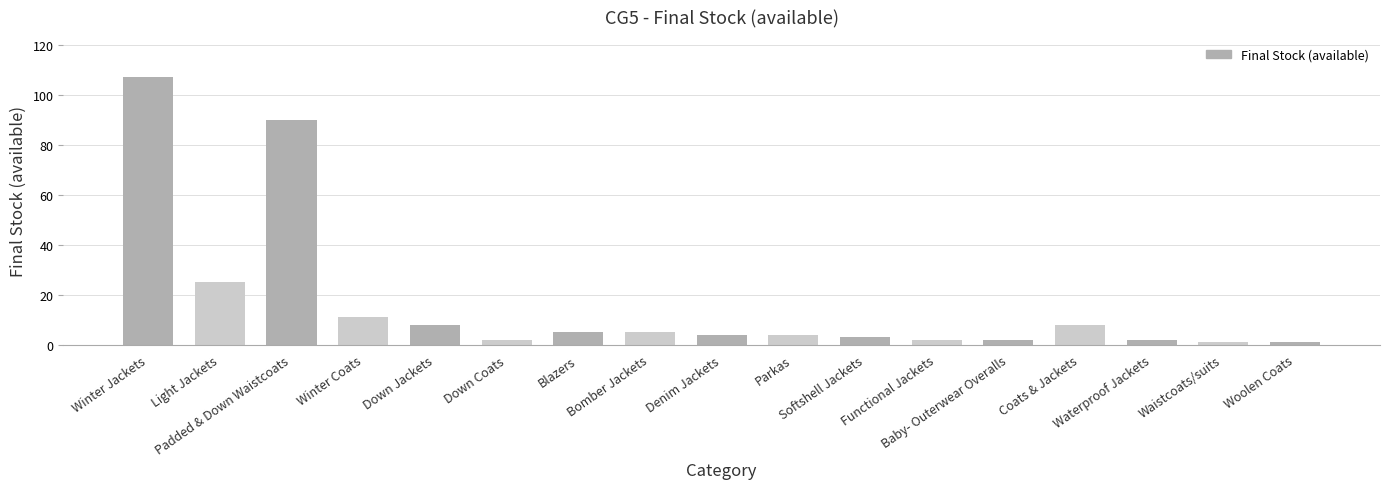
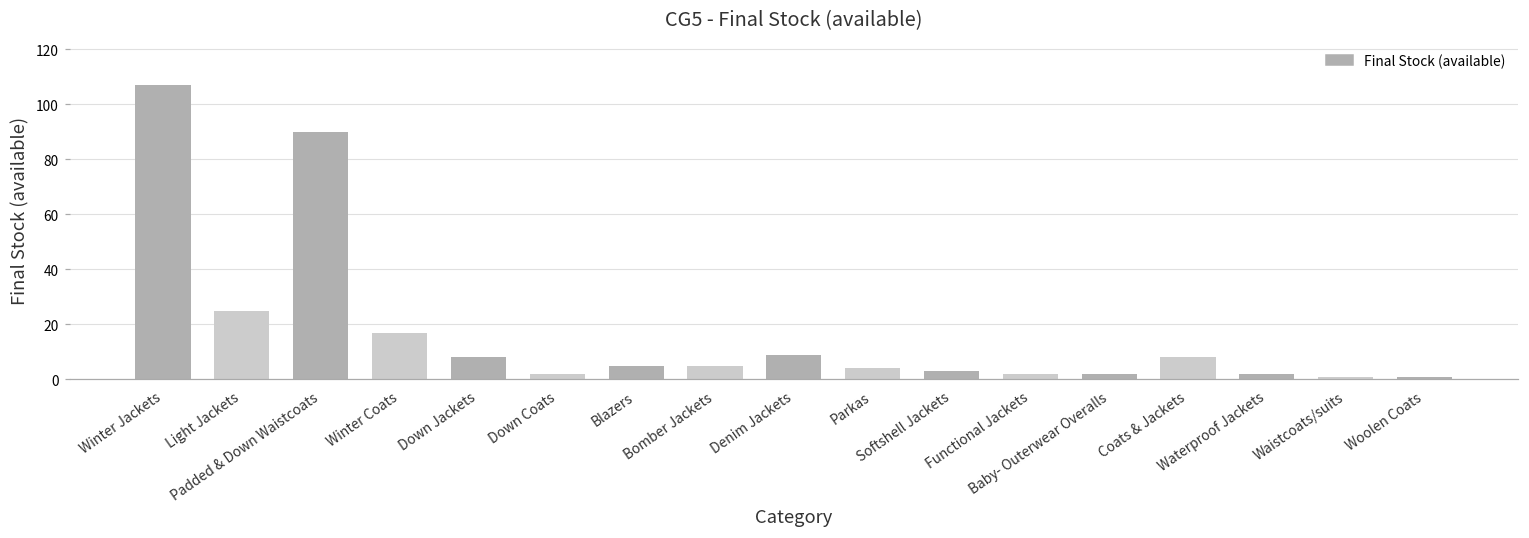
Winter Coats: 11 -> 17
Denim Jackets: 4 -> 9
